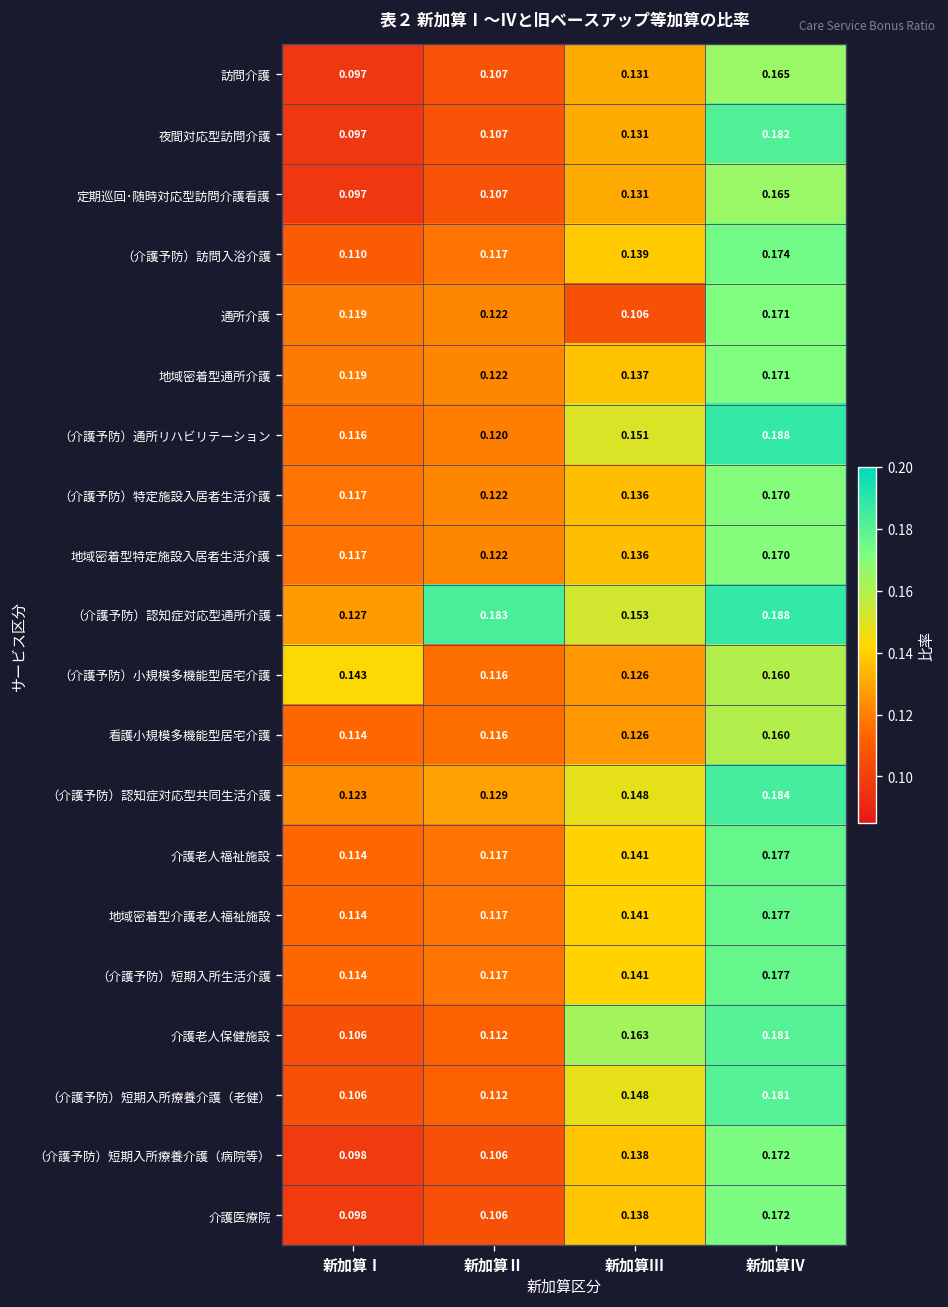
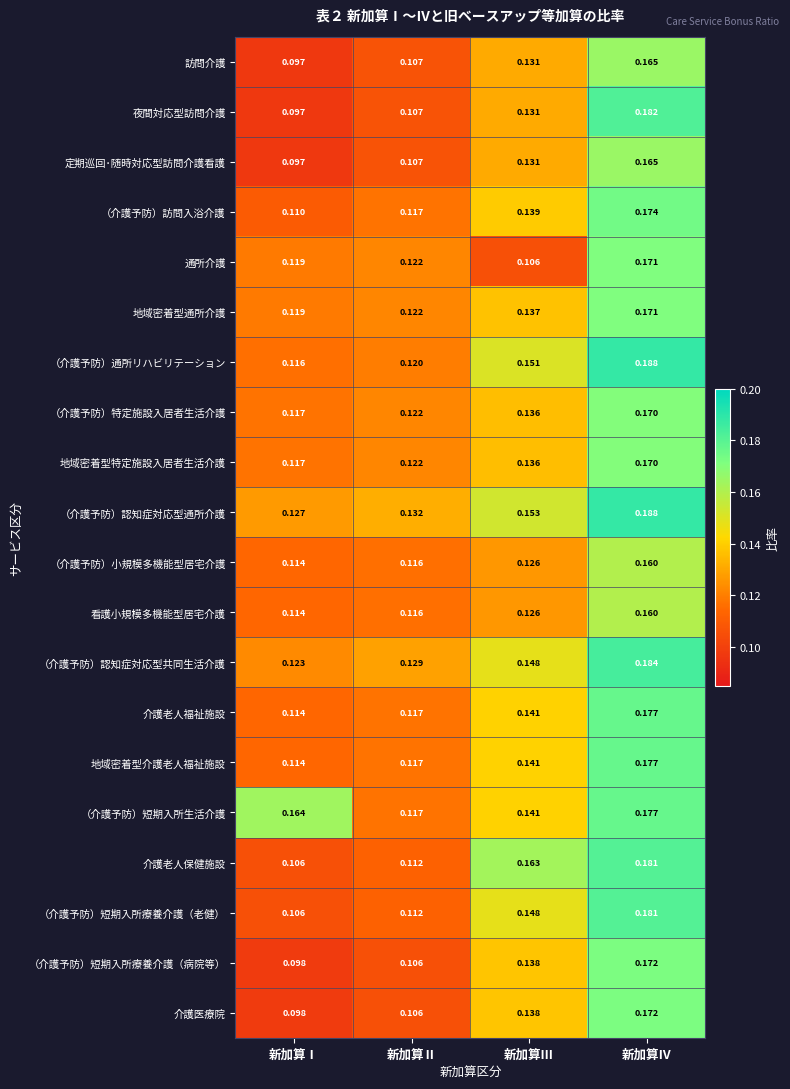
（介護予防）認知症対応型通所介護, 新加算Ⅱ: 0.183 -> 0.132
（介護予防）小規模多機能型居宅介護, 新加算Ⅰ: 0.143 -> 0.114
（介護予防）短期入所生活介護, 新加算Ⅰ: 0.114 -> 0.164
